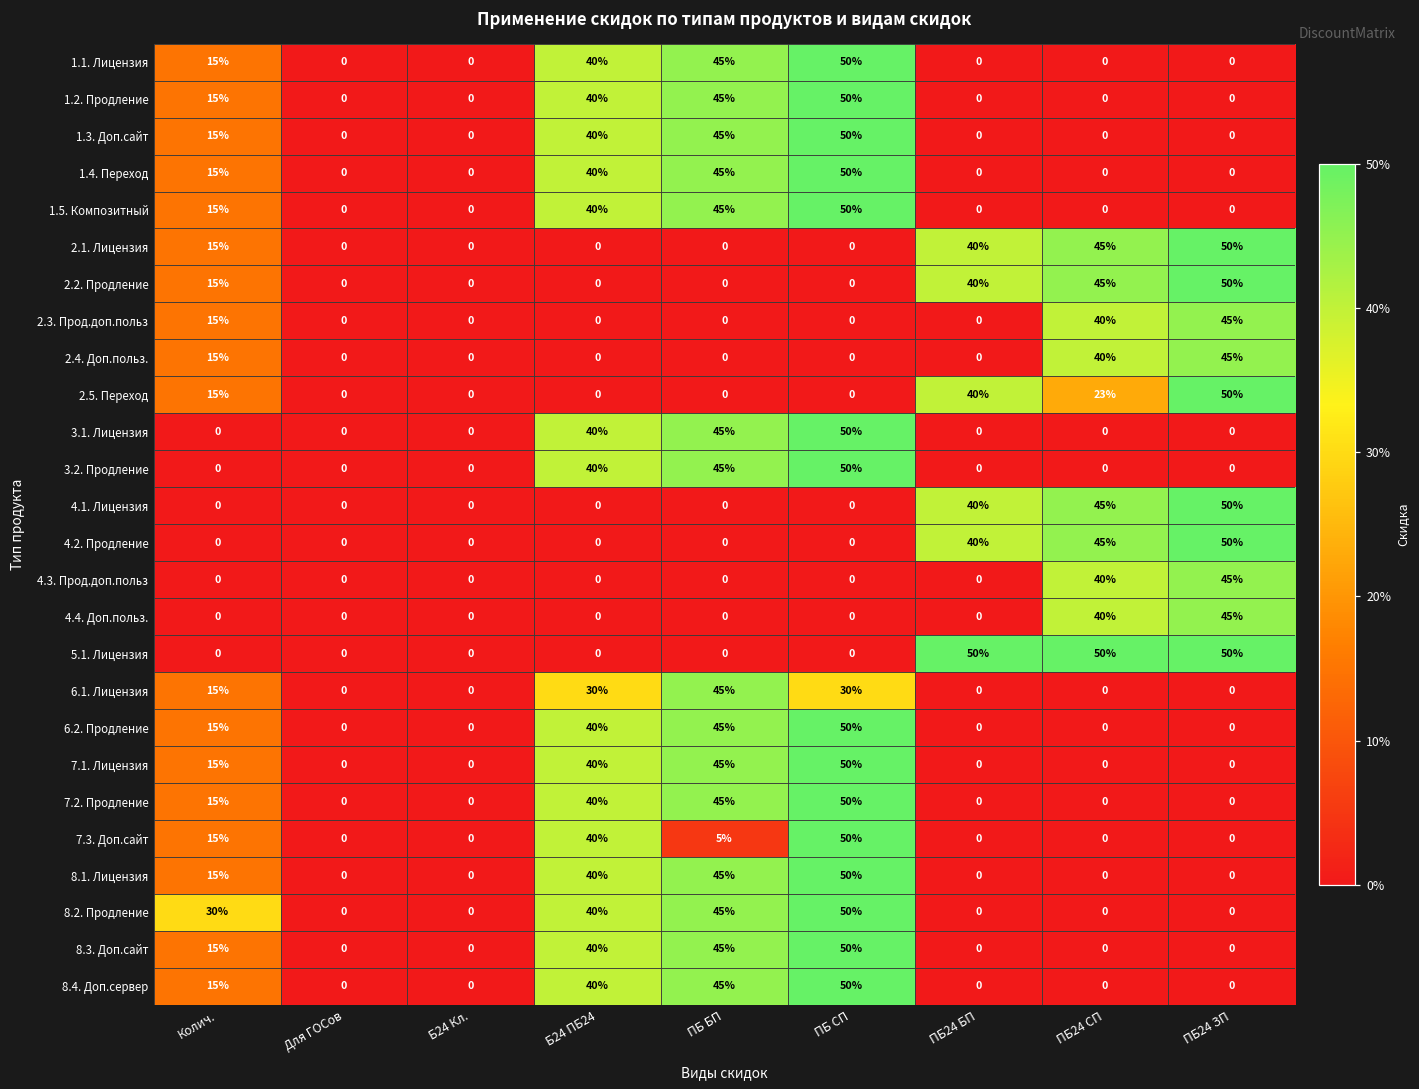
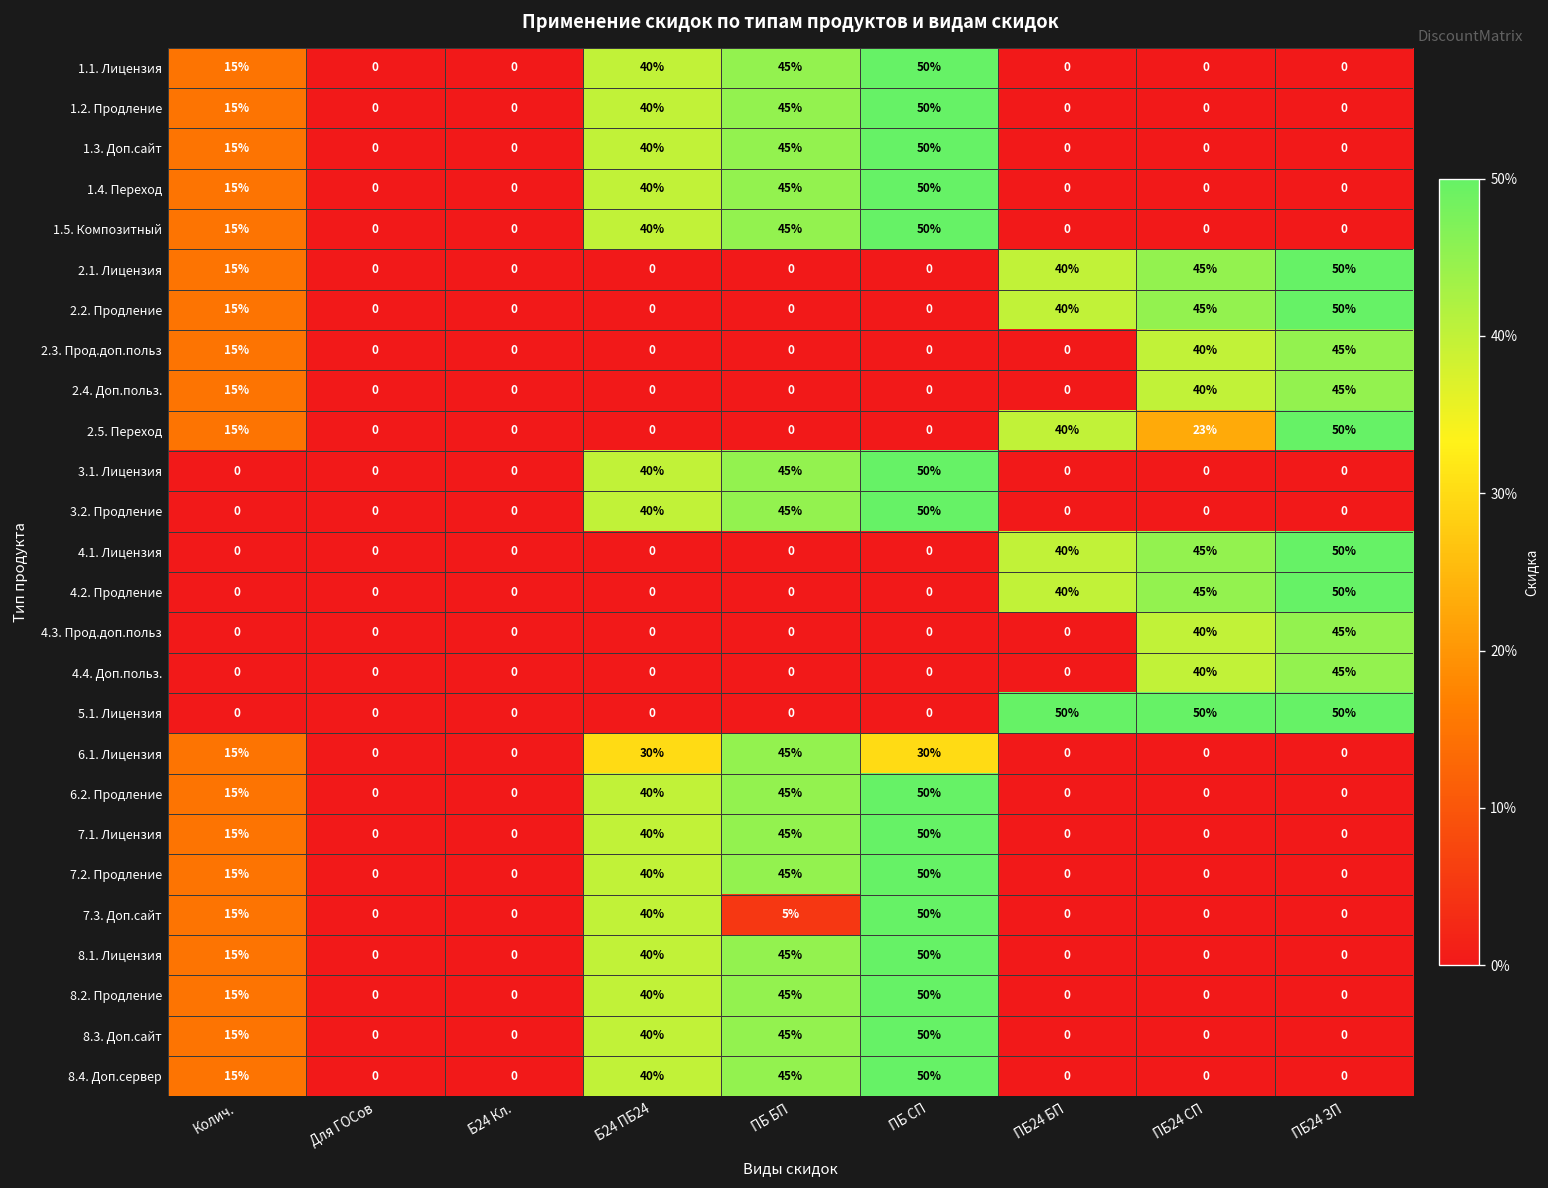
8.2. Продление, Колич.: 30% -> 15%
